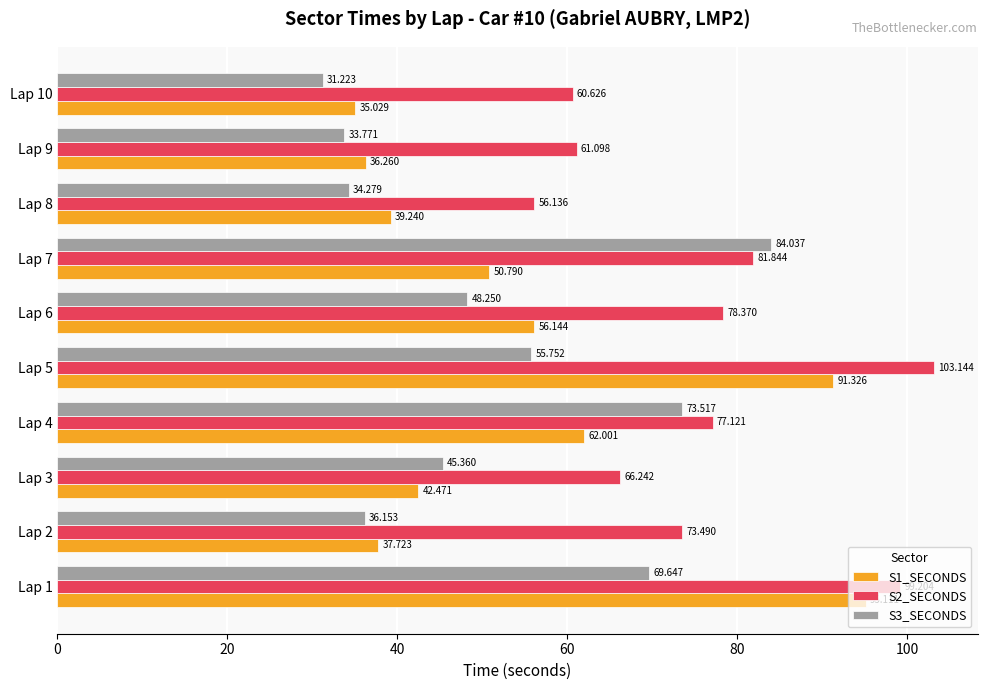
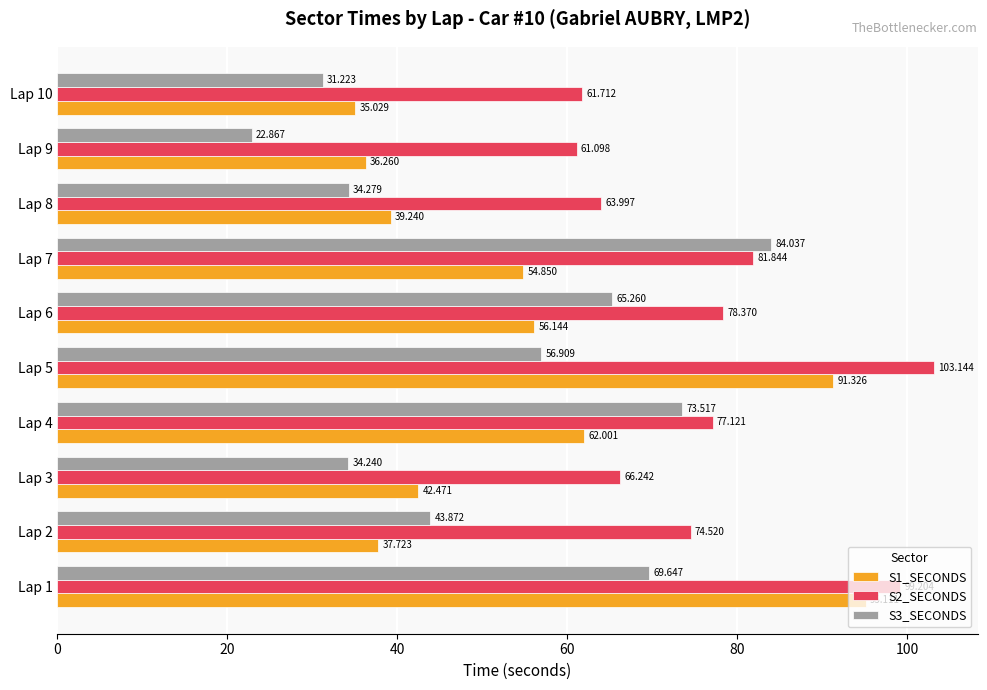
S2_SECONDS, Lap 10: 60.626 -> 61.712
S3_SECONDS, Lap 9: 33.771 -> 22.867
S2_SECONDS, Lap 8: 56.136 -> 63.997
S1_SECONDS, Lap 7: 50.790 -> 54.850
S3_SECONDS, Lap 6: 48.250 -> 65.260
S3_SECONDS, Lap 5: 55.752 -> 56.909
S3_SECONDS, Lap 3: 45.360 -> 34.240
S3_SECONDS, Lap 2: 36.153 -> 43.872
S2_SECONDS, Lap 2: 73.490 -> 74.520
